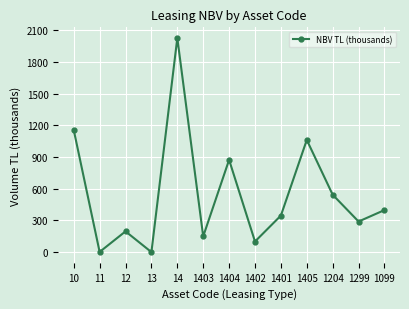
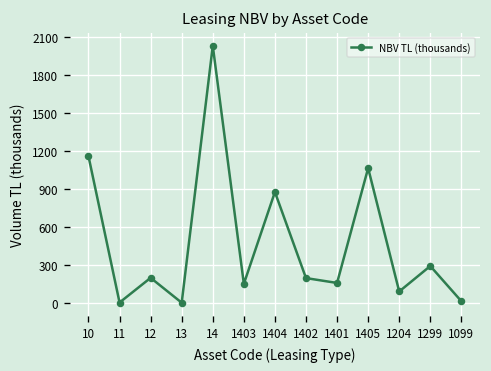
1402: 100 -> 190
1401: 350 -> 160
1204: 540 -> 90
1099: 400 -> 10
